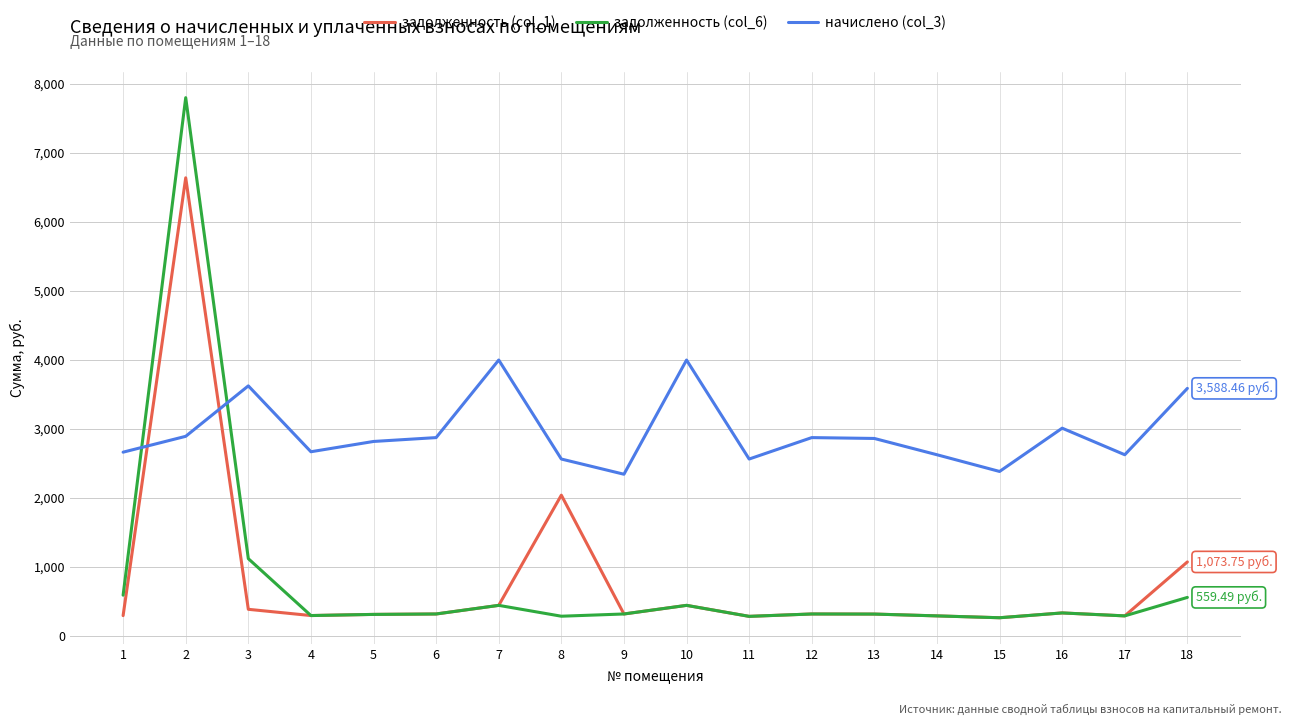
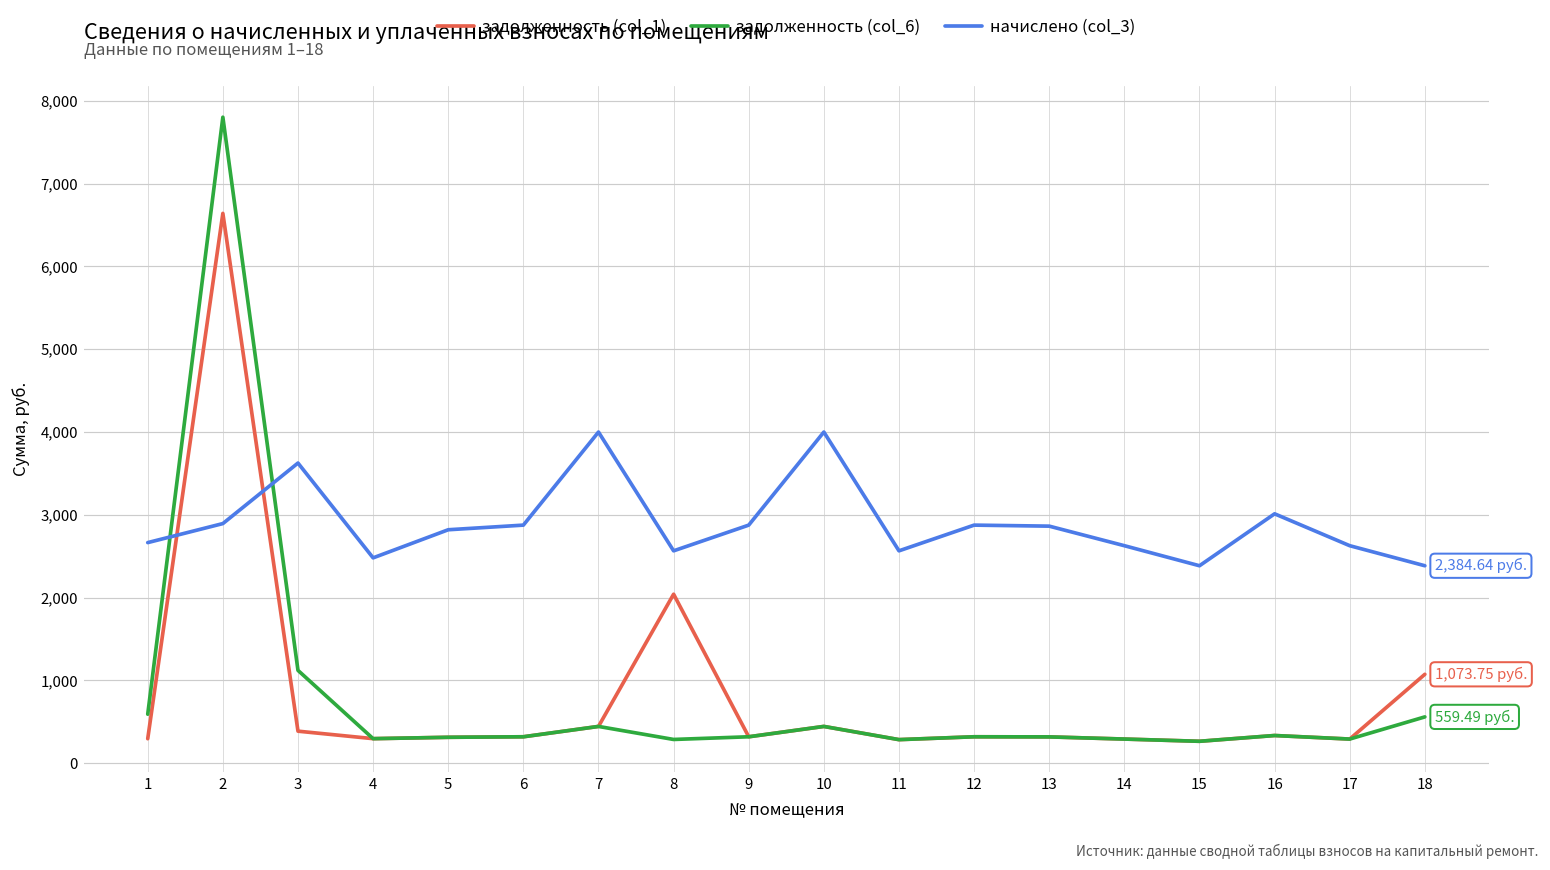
начислено (col_3), 4: 2,700 -> 2,500
начислено (col_3), 9: 2,300 -> 2,900
начислено (col_3), 18: 3,588.46 -> 2,384.64
